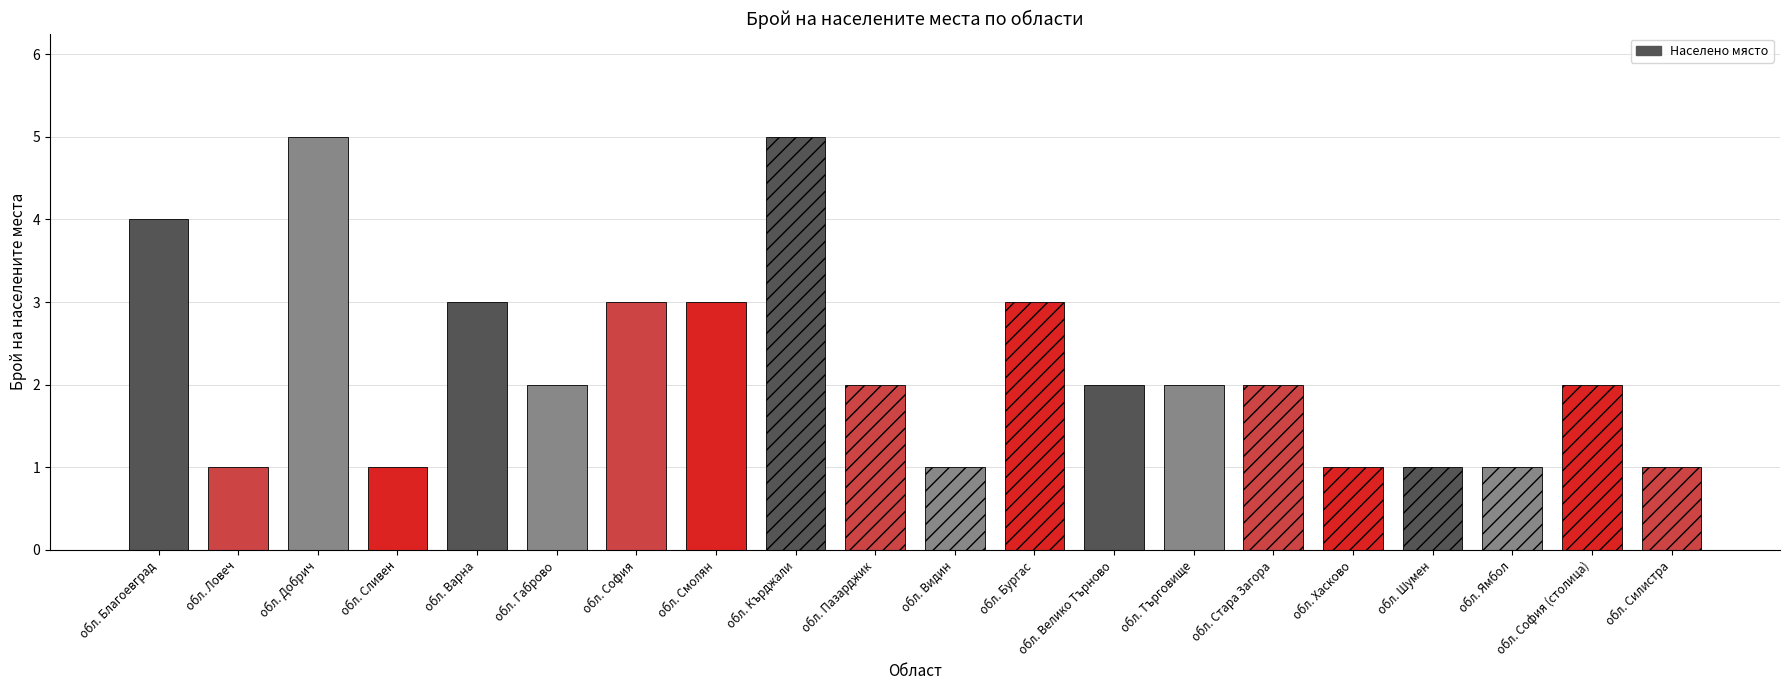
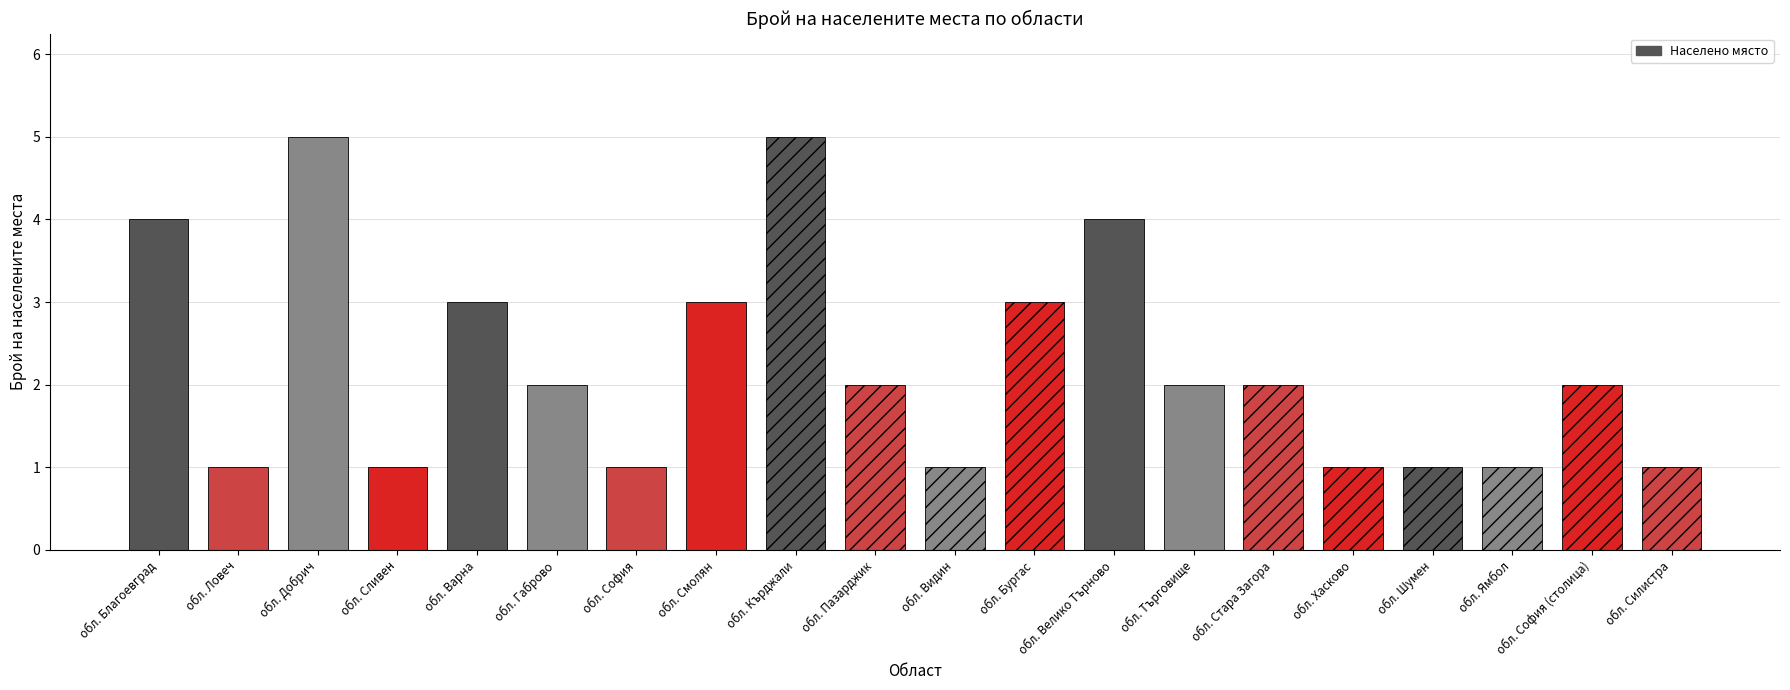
обл. София: 3 -> 1
обл. Велико Търново: 2 -> 4
